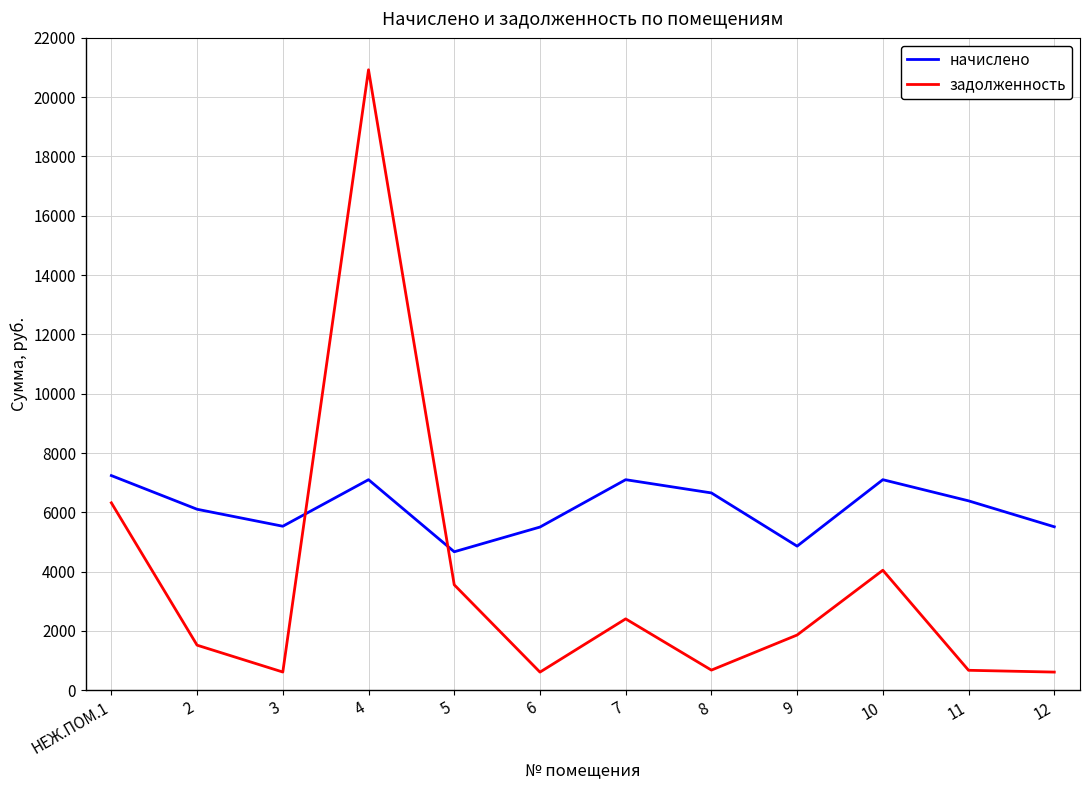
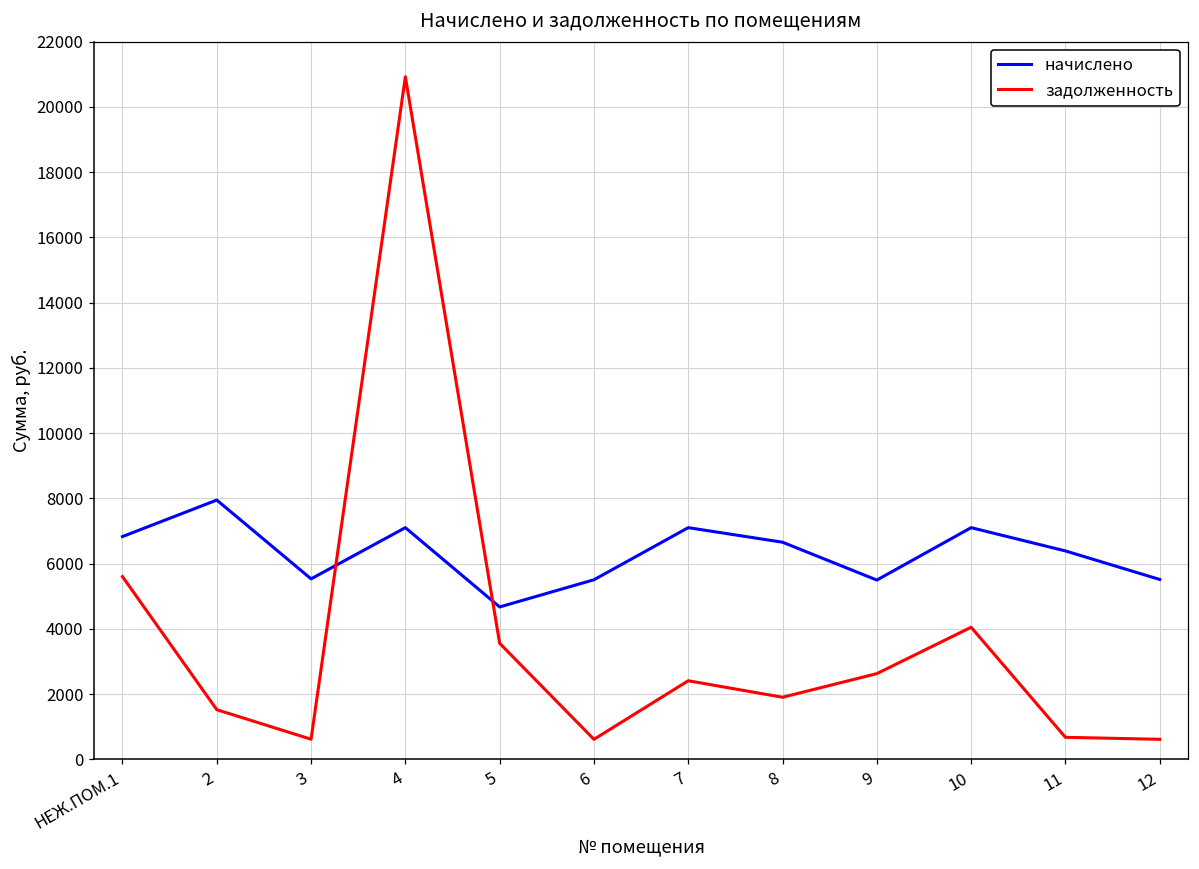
начислено, НЕЖ.ПОМ.1: 7200 -> 6800
задолженность, НЕЖ.ПОМ.1: 6300 -> 5600
начислено, 2: 6100 -> 7900
задолженность, 8: 700 -> 1900
начислено, 9: 4900 -> 5500
задолженность, 9: 1900 -> 2600
